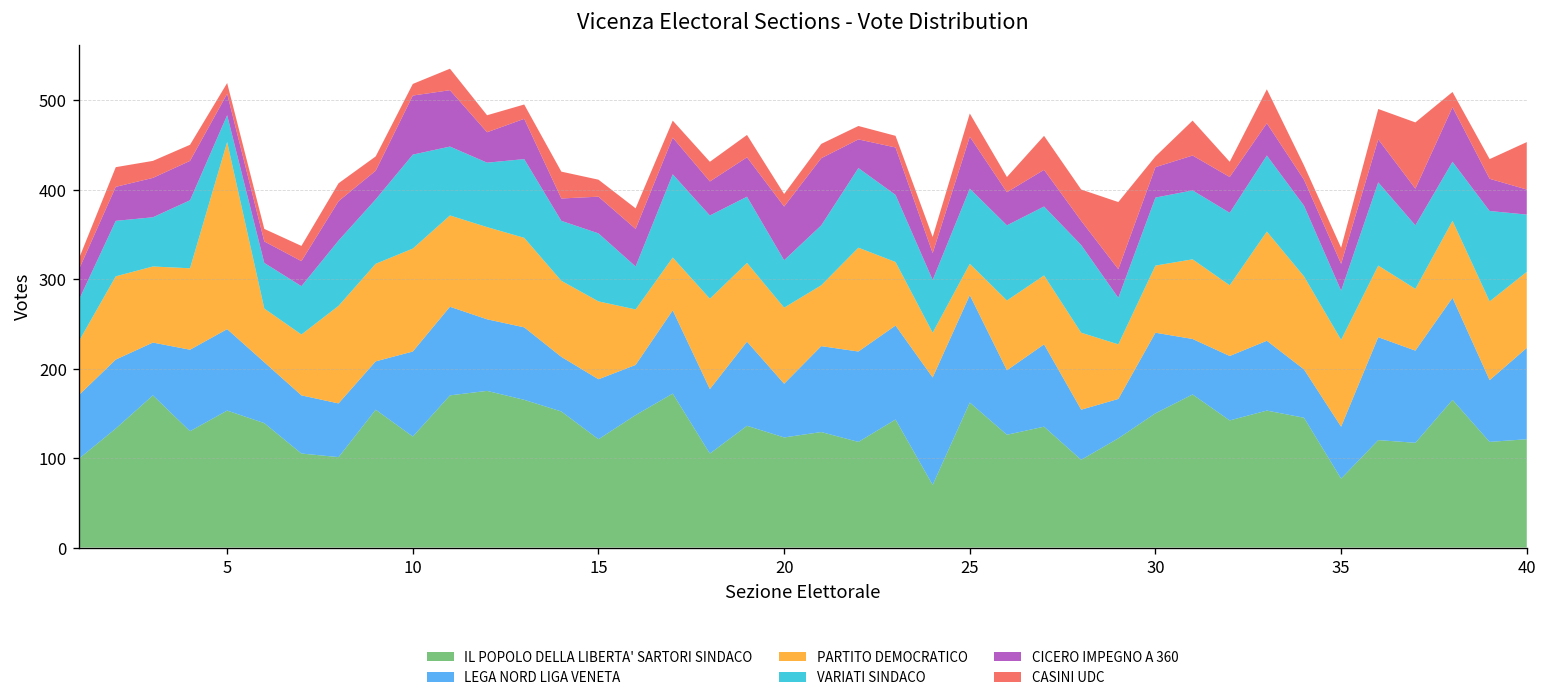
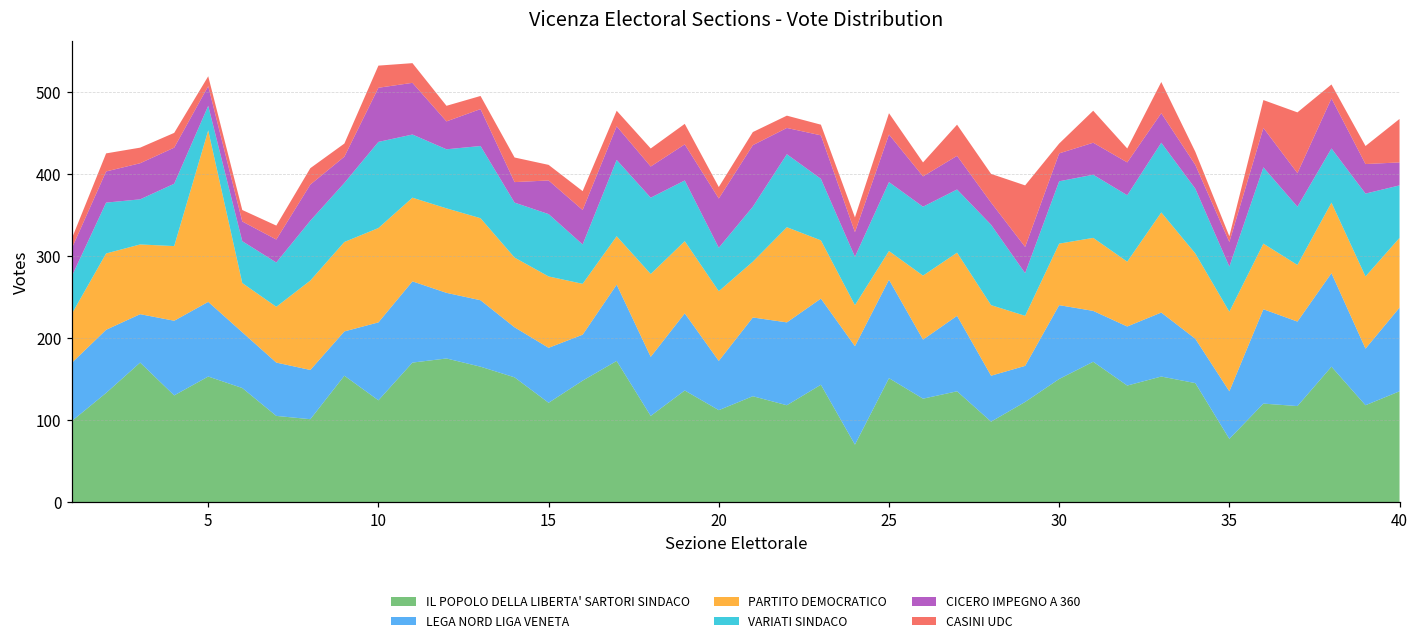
CASINI UDC, 10: 10 -> 30
IL POPOLO DELLA LIBERTA' SARTORI SINDACO, 20: 120 -> 110
IL POPOLO DELLA LIBERTA' SARTORI SINDACO, 25: 160 -> 150
CASINI UDC, 35: 20 -> 10
IL POPOLO DELLA LIBERTA' SARTORI SINDACO, 40: 120 -> 140
